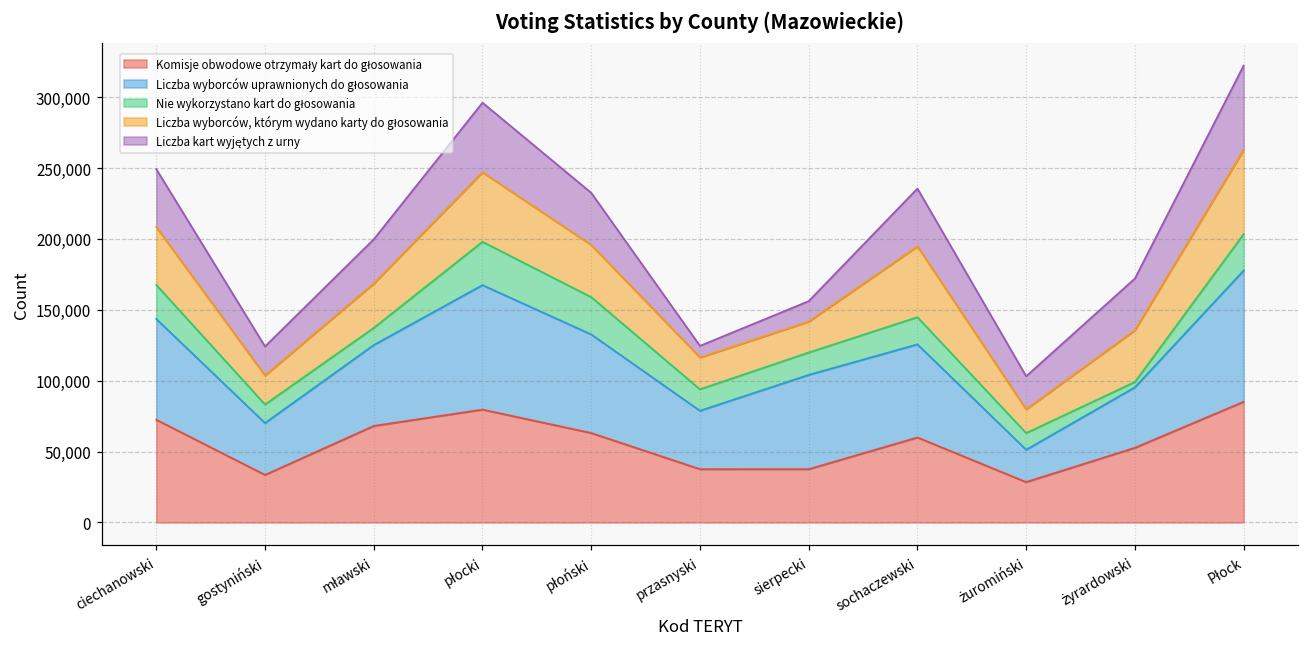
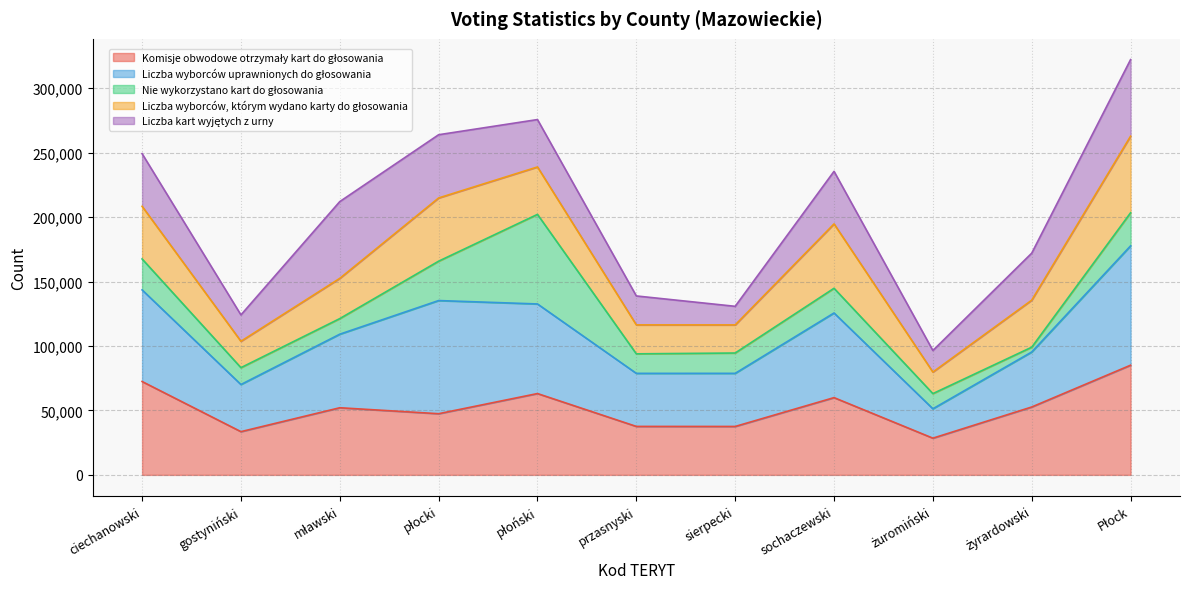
Komisje obwodowe otrzymały kart do głosowania, mławski: 68,000 -> 52,000
Liczba kart wyjętych z urny, mławski: 31,000 -> 60,000
Komisje obwodowe otrzymały kart do głosowania, płocki: 80,000 -> 47,000
Nie wykorzystano kart do głosowania, płoński: 26,000 -> 69,000
Liczba kart wyjętych z urny, przasnyski: 8,000 -> 22,000
Liczba wyborców uprawnionych do głosowania, sierpecki: 66,000 -> 41,000
Liczba kart wyjętych z urny, żuromiński: 23,000 -> 17,000
